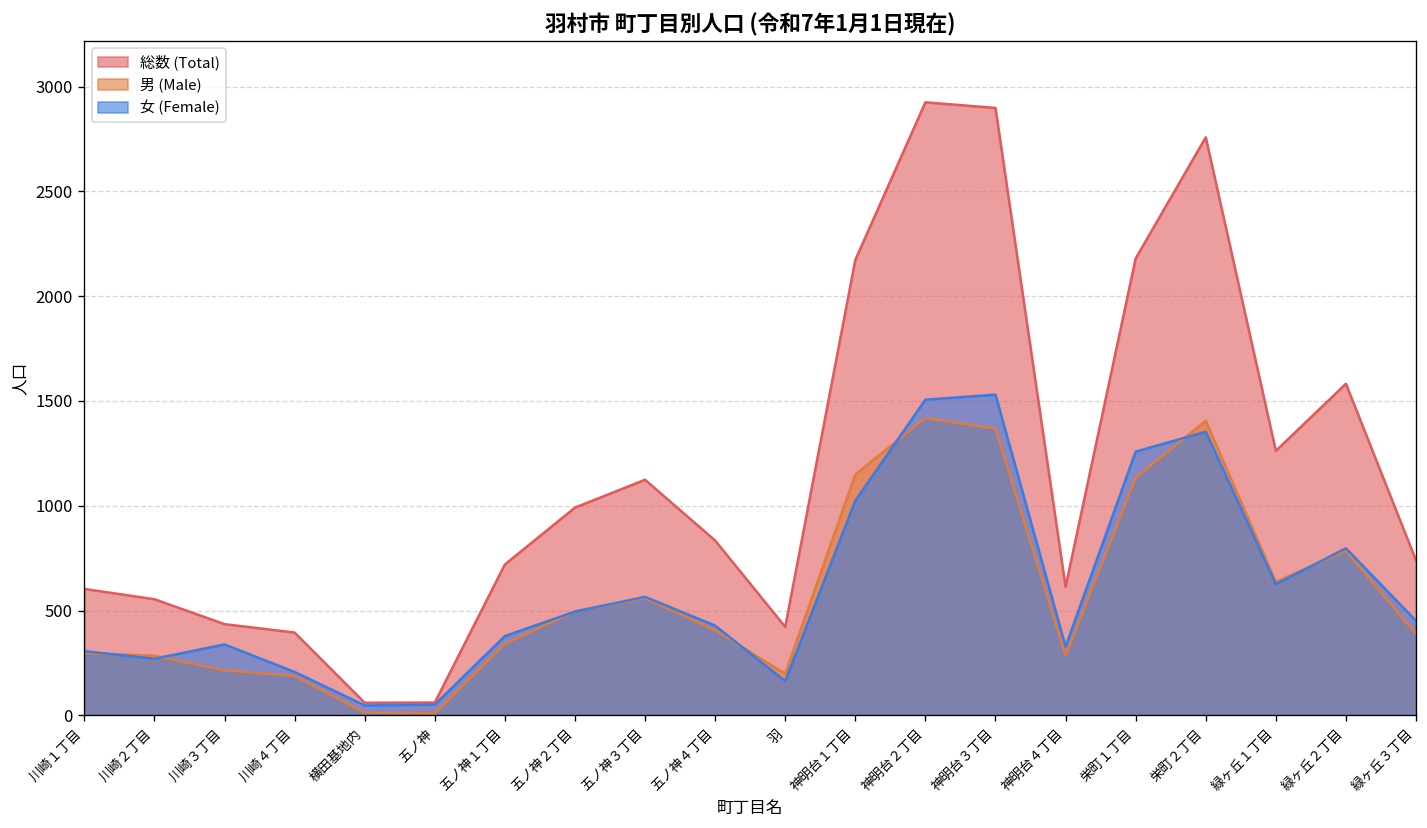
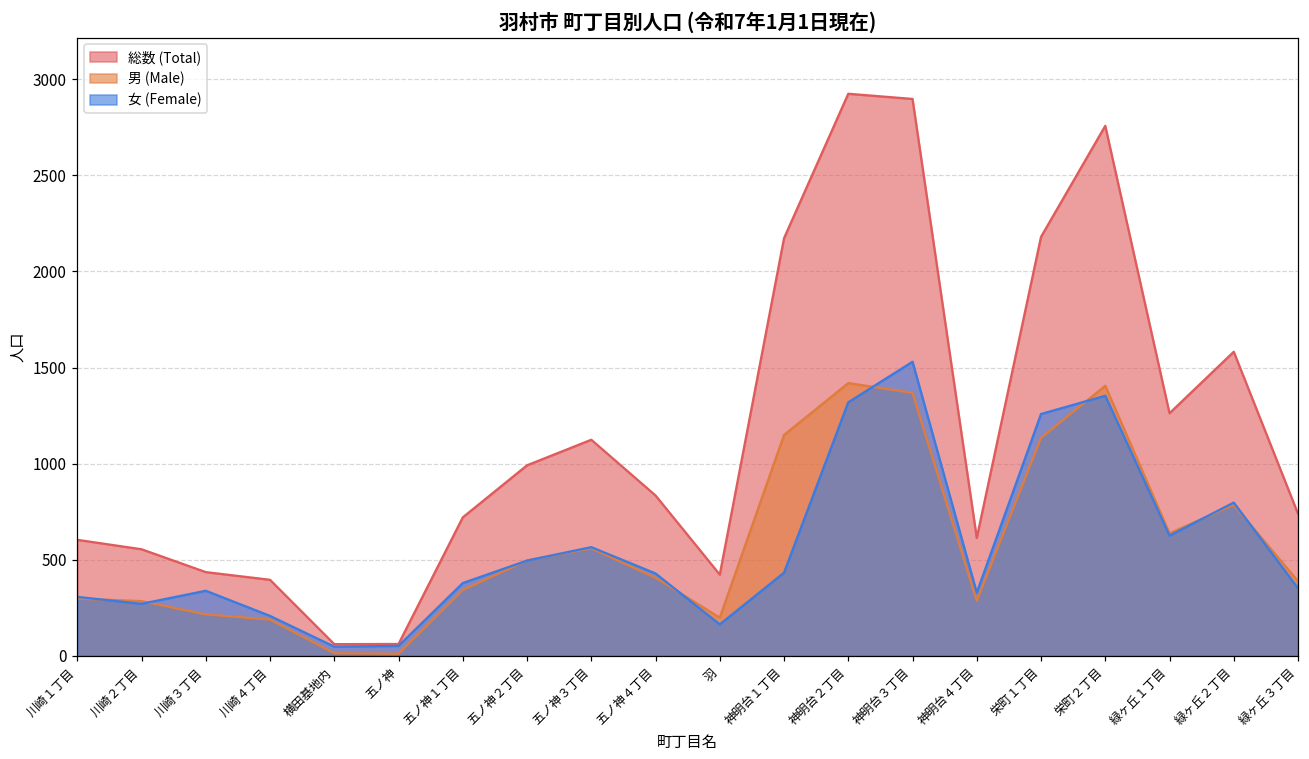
女 (Female), 神明台１丁目: 1020 -> 430
女 (Female), 神明台２丁目: 1510 -> 1320
女 (Female), 緑ヶ丘３丁目: 450 -> 350
